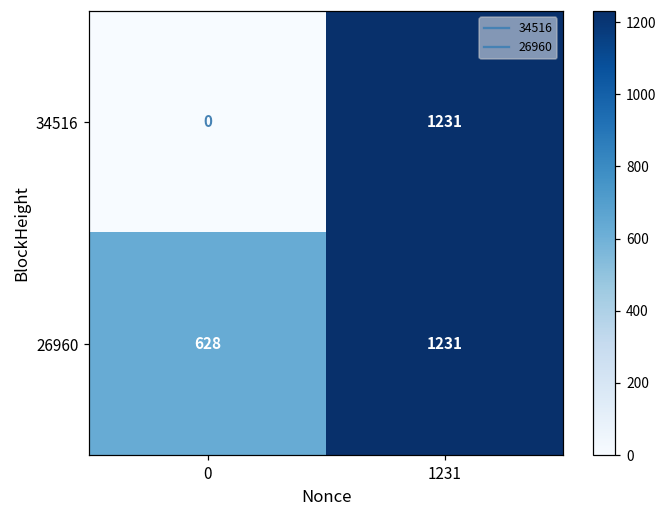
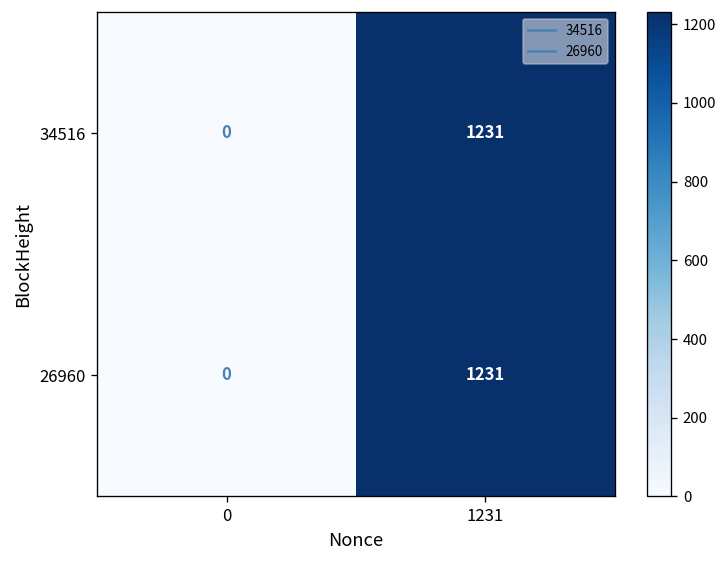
26960, 0: 628 -> 0
